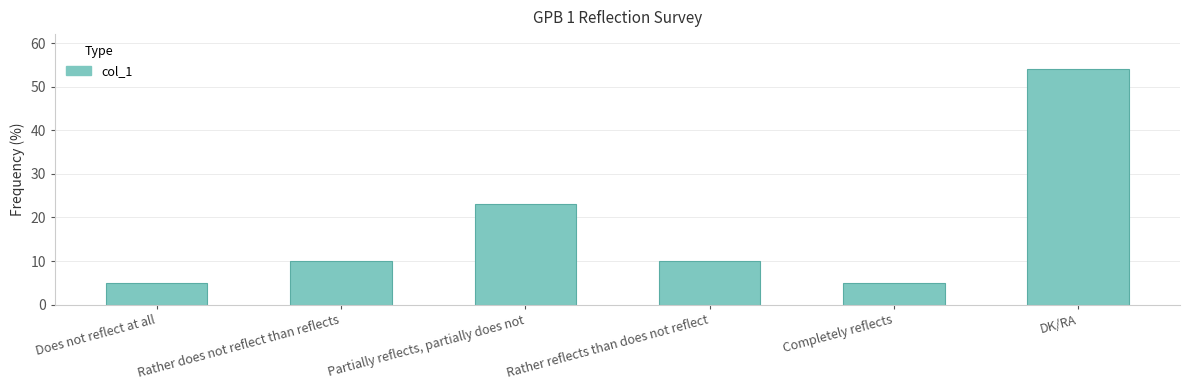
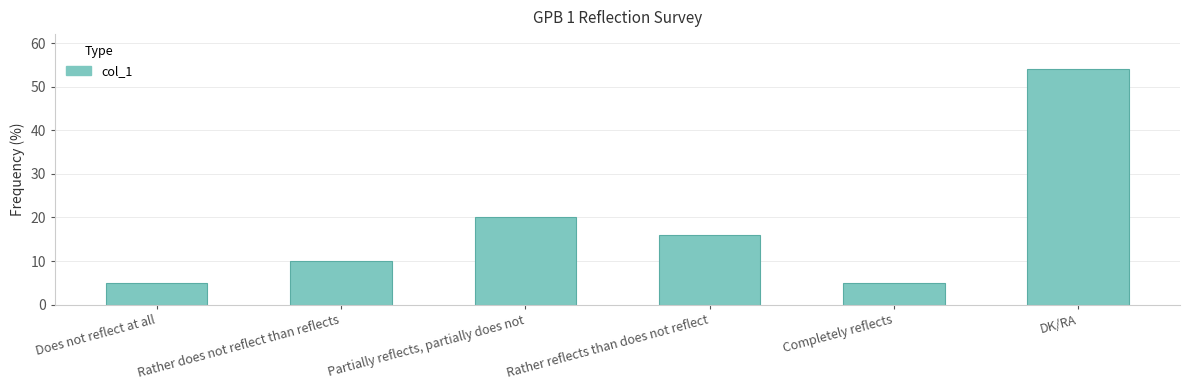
Partially reflects, partially does not: 23 -> 20
Rather reflects than does not reflect: 10 -> 16
